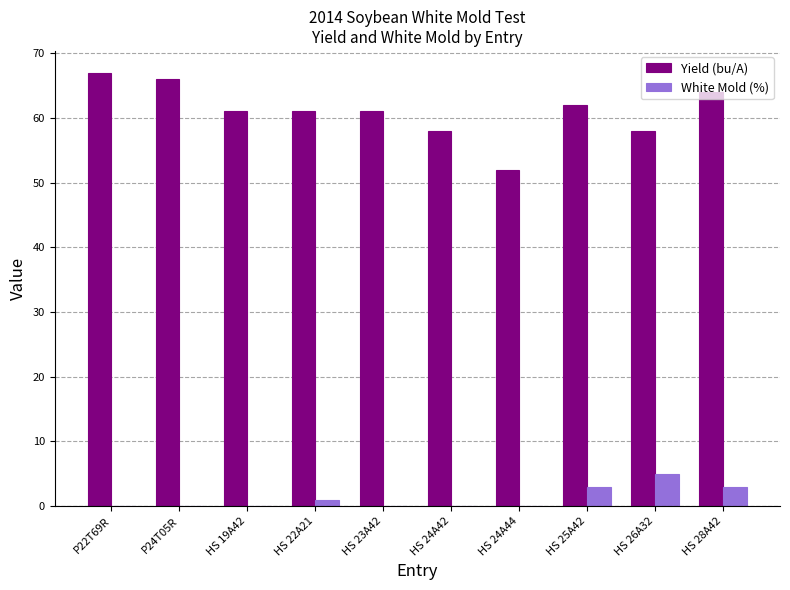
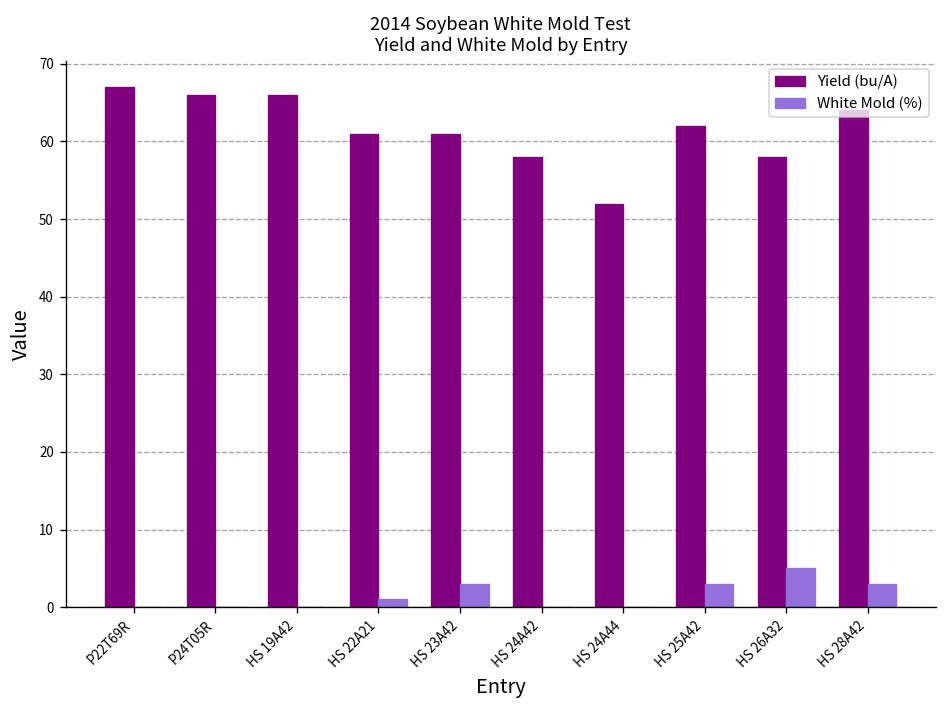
Yield (bu/A), HS 19A42: 61 -> 66
White Mold (%), HS 23A42: 0 -> 3
